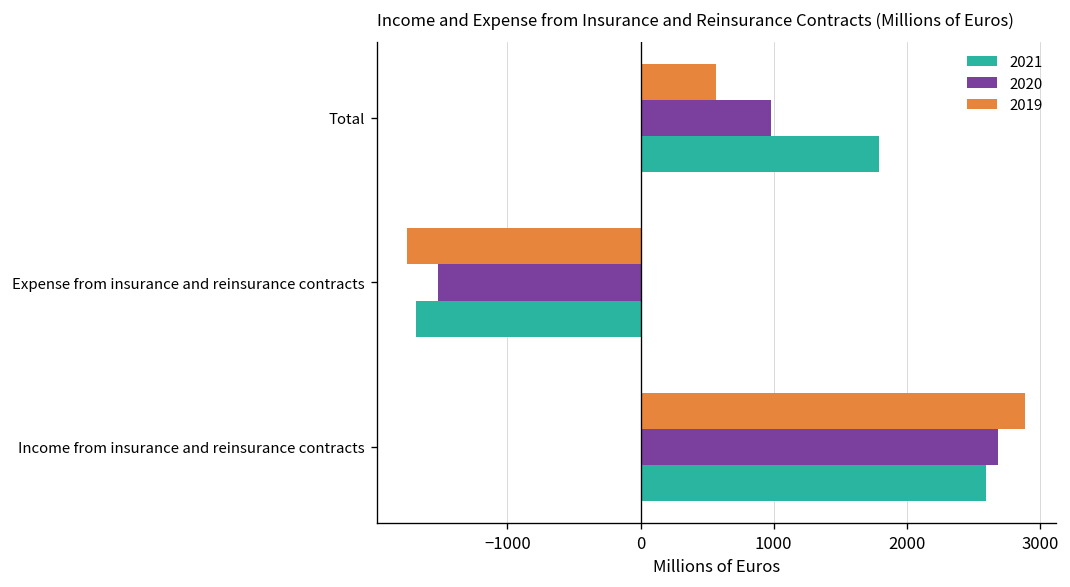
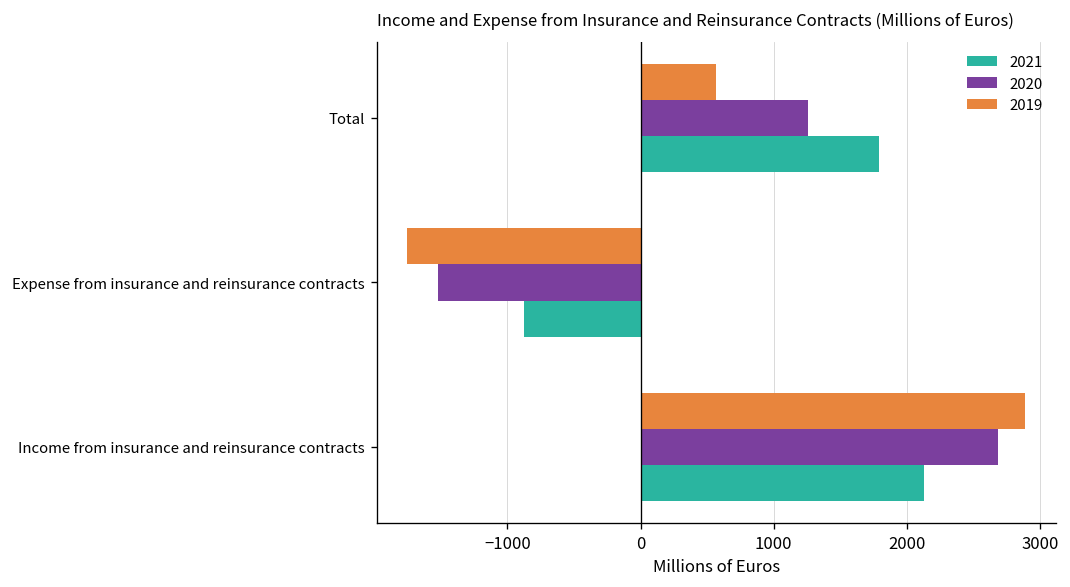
2020, Total: 980 -> 1260
2021, Expense from insurance and reinsurance contracts: -1690 -> -870
2021, Income from insurance and reinsurance contracts: 2590 -> 2130
